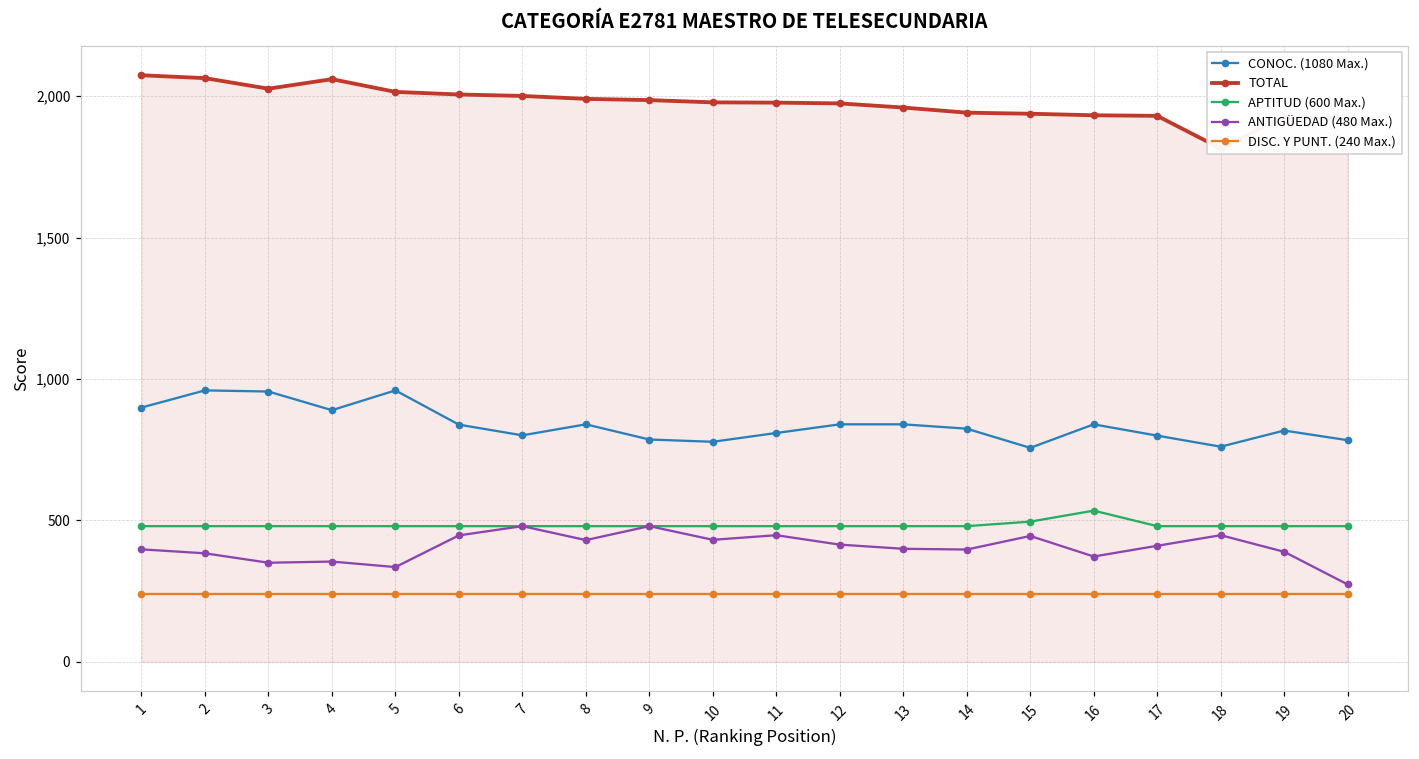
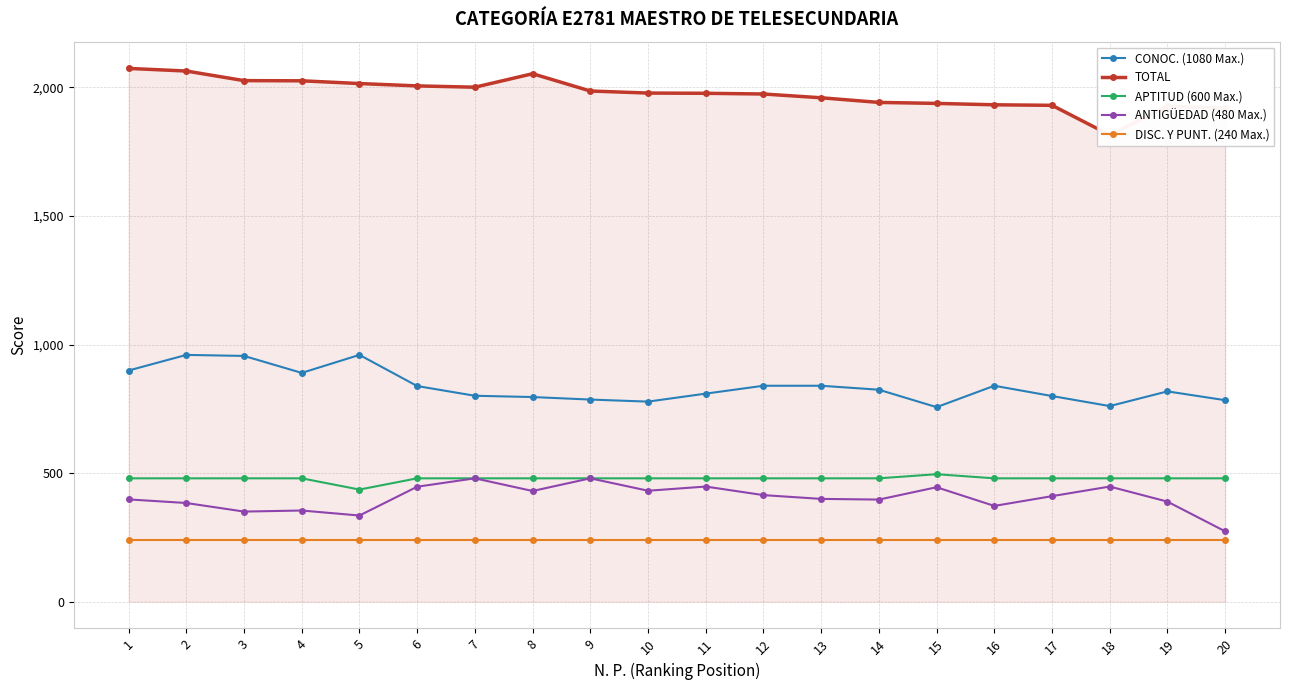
TOTAL, 4: 2,060 -> 2,030
APTITUD (600 Max.), 5: 480 -> 440
CONOC. (1080 Max.), 8: 840 -> 800
TOTAL, 8: 1,990 -> 2,050
APTITUD (600 Max.), 16: 530 -> 480
